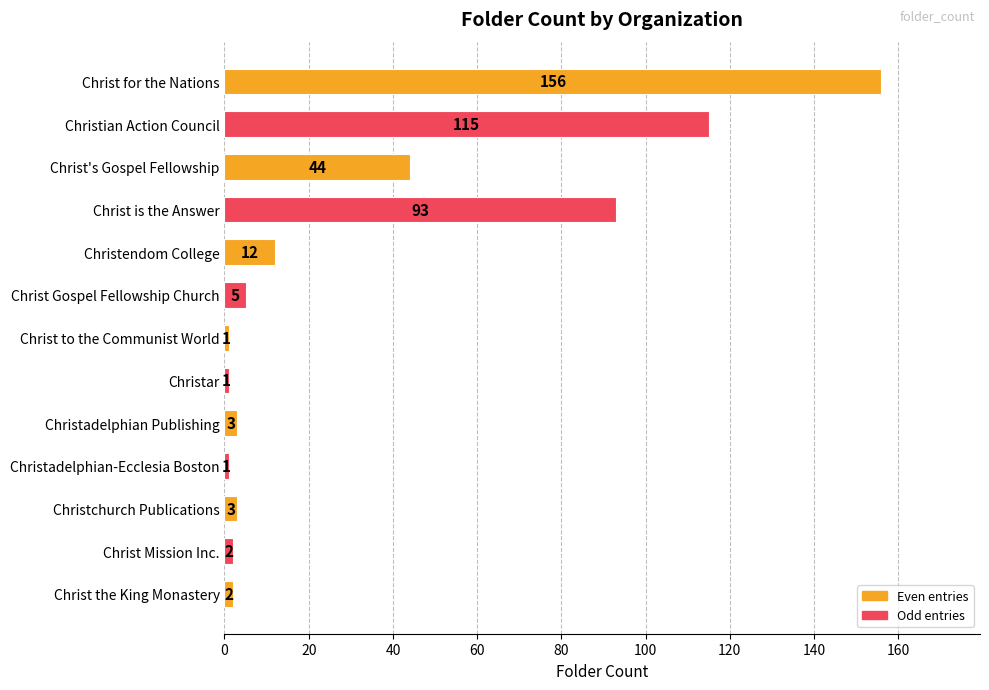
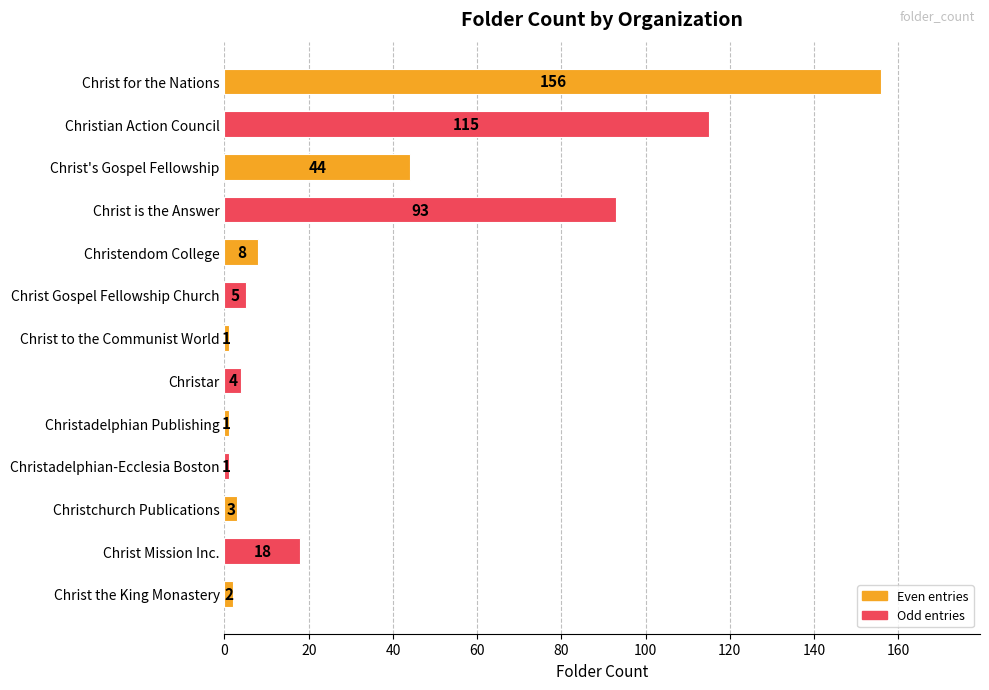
Christendom College: 12 -> 8
Christar: 1 -> 4
Christadelphian Publishing: 3 -> 1
Christ Mission Inc.: 2 -> 18
